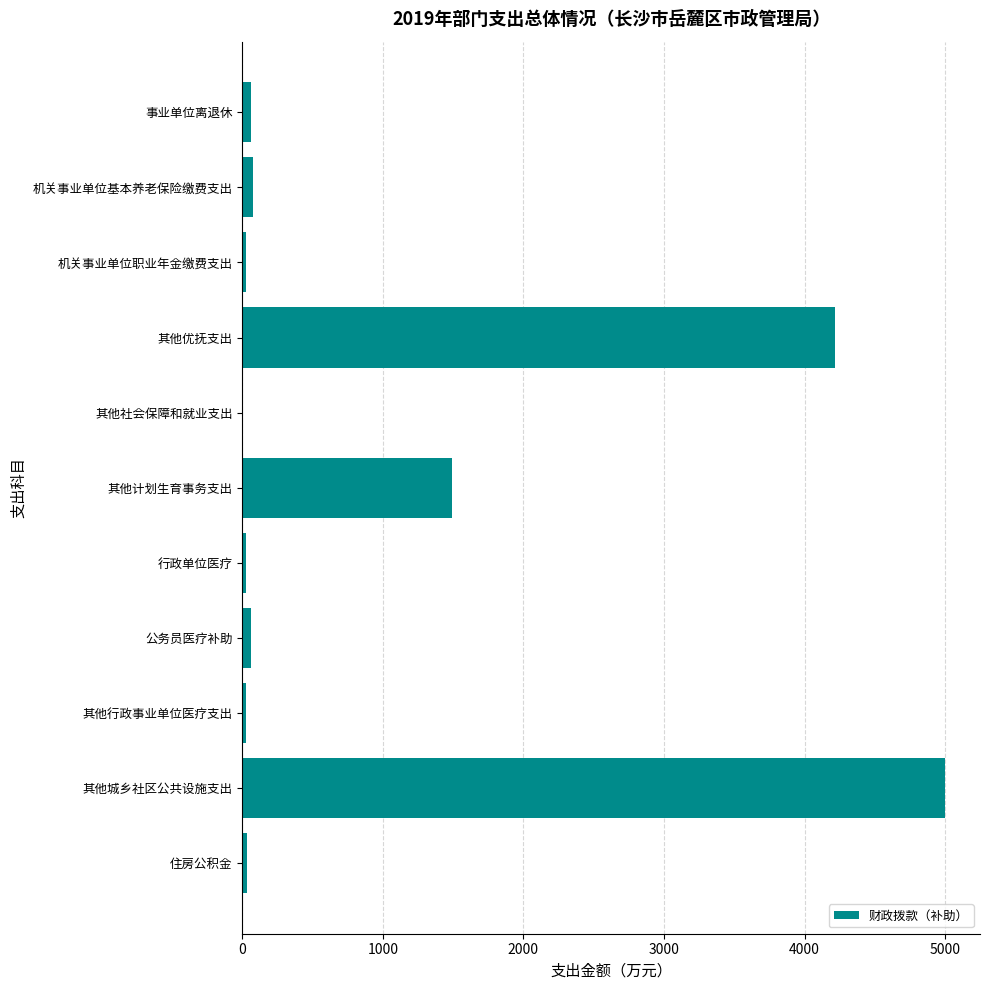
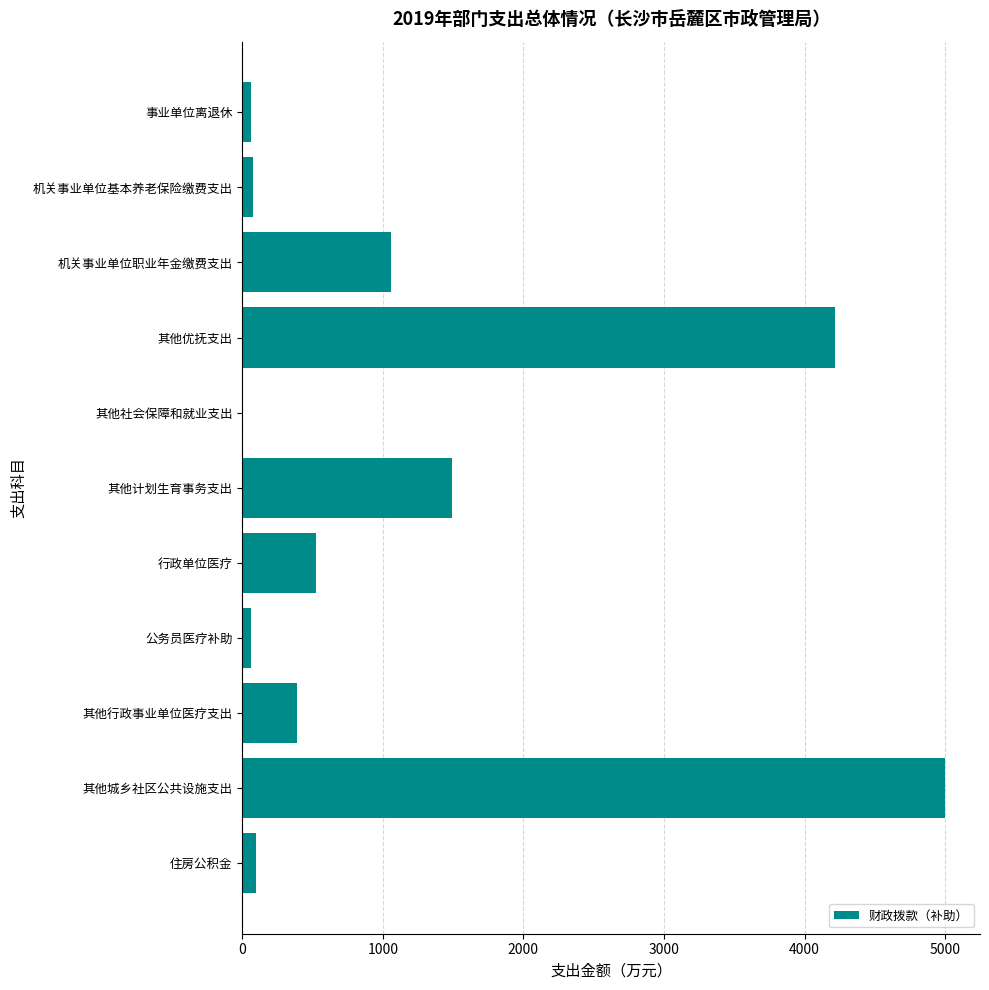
机关事业单位职业年金缴费支出: 30 -> 1060
行政单位医疗: 30 -> 530
其他行政事业单位医疗支出: 30 -> 390
住房公积金: 30 -> 100
